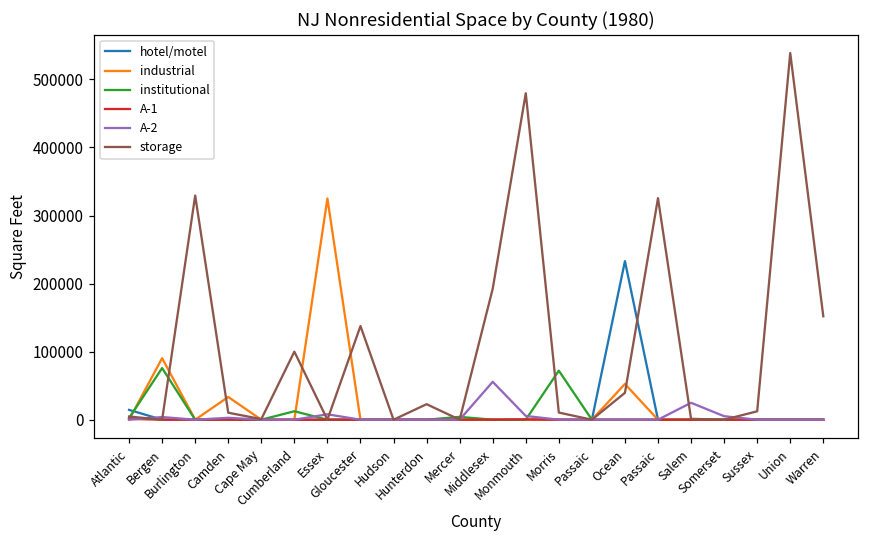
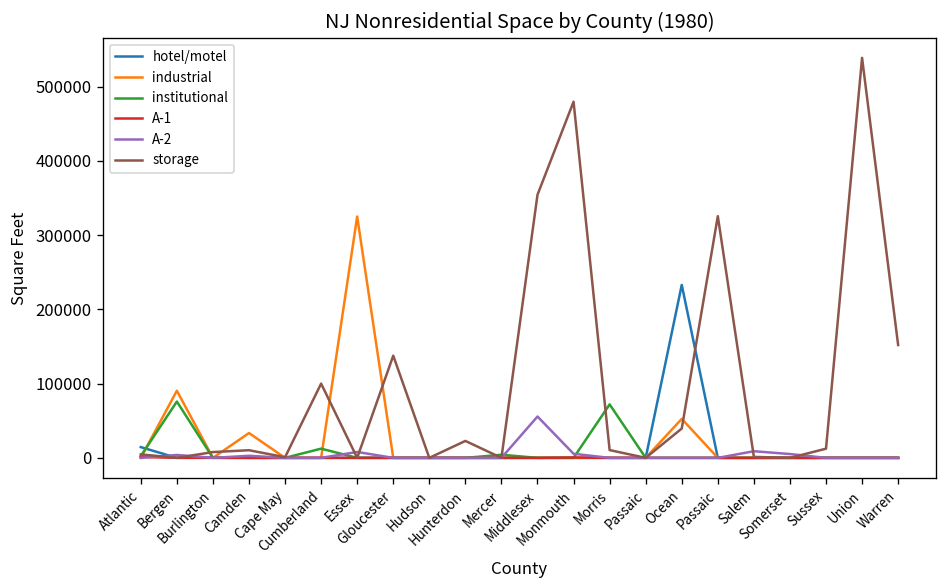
storage, Burlington: 330000 -> 10000
storage, Middlesex: 190000 -> 350000
A-2, Salem: 20000 -> 10000
